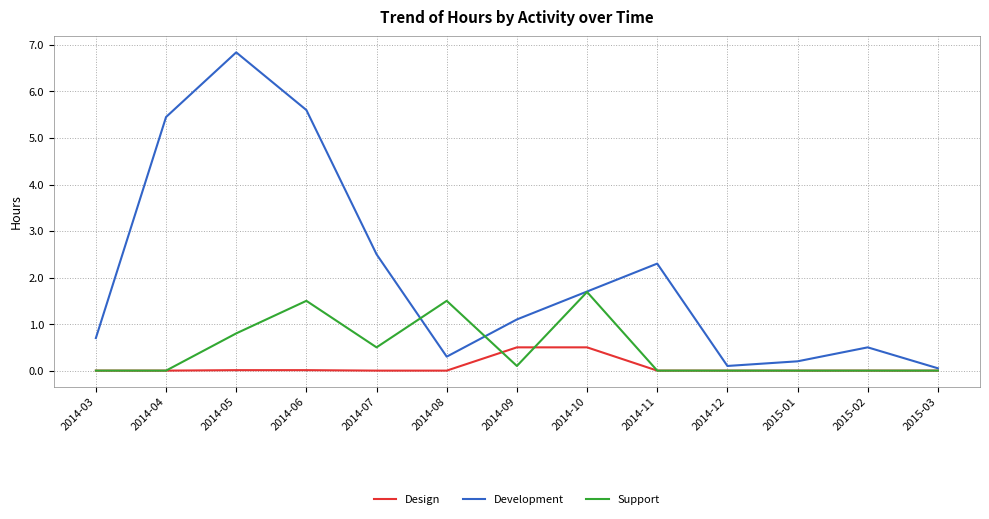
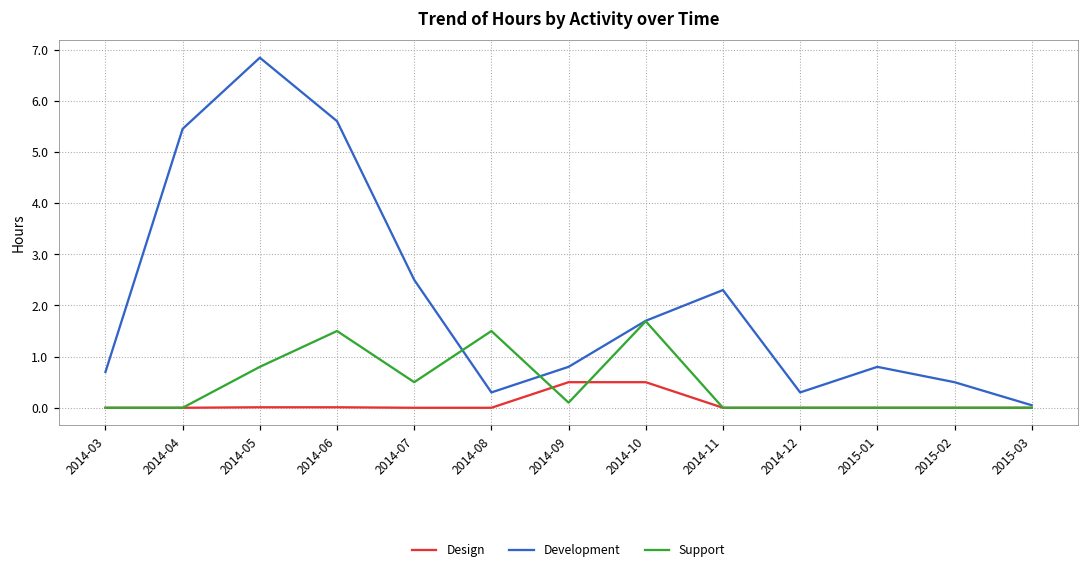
Development, 2014-09: 1.1 -> 0.8
Development, 2014-12: 0.1 -> 0.3
Development, 2015-01: 0.2 -> 0.8
